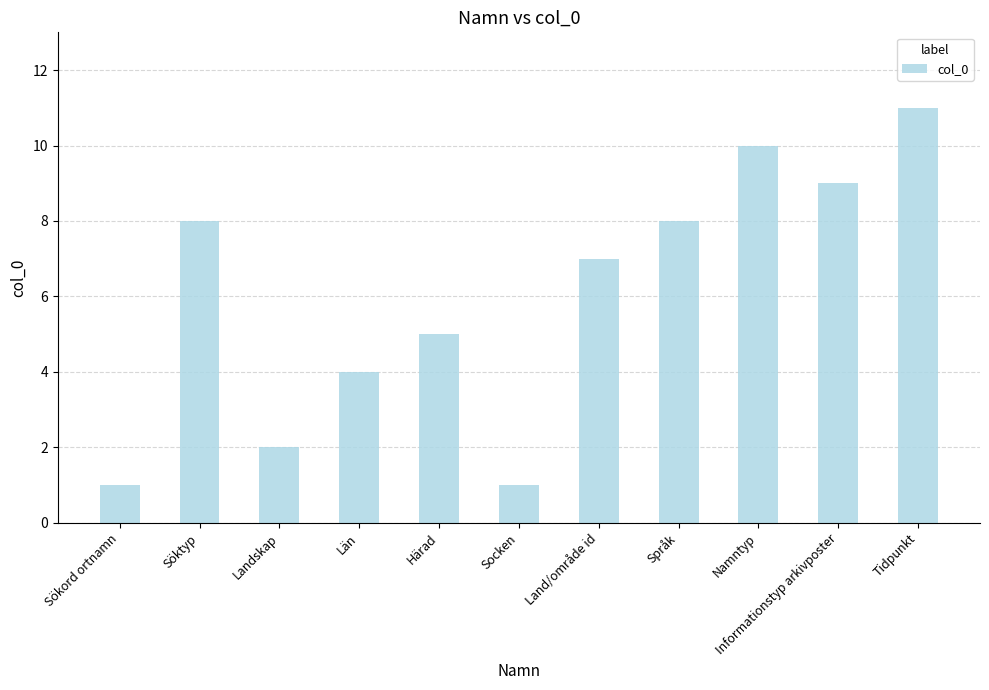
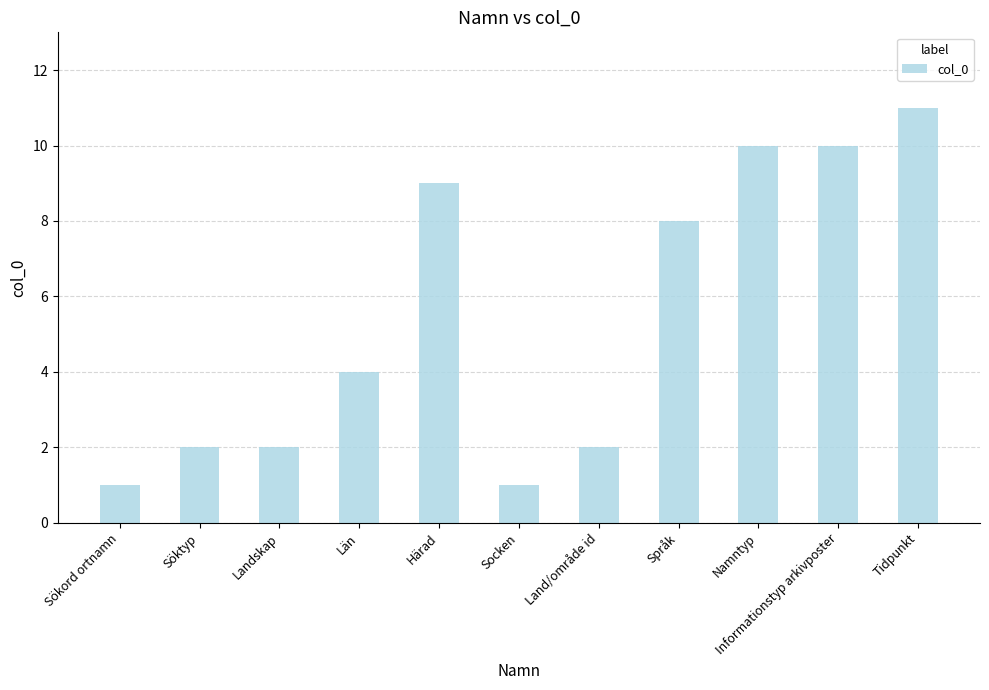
Söktyp: 8 -> 2
Härad: 5 -> 9
Land/område id: 7 -> 2
Informationstyp arkivposter: 9 -> 10
